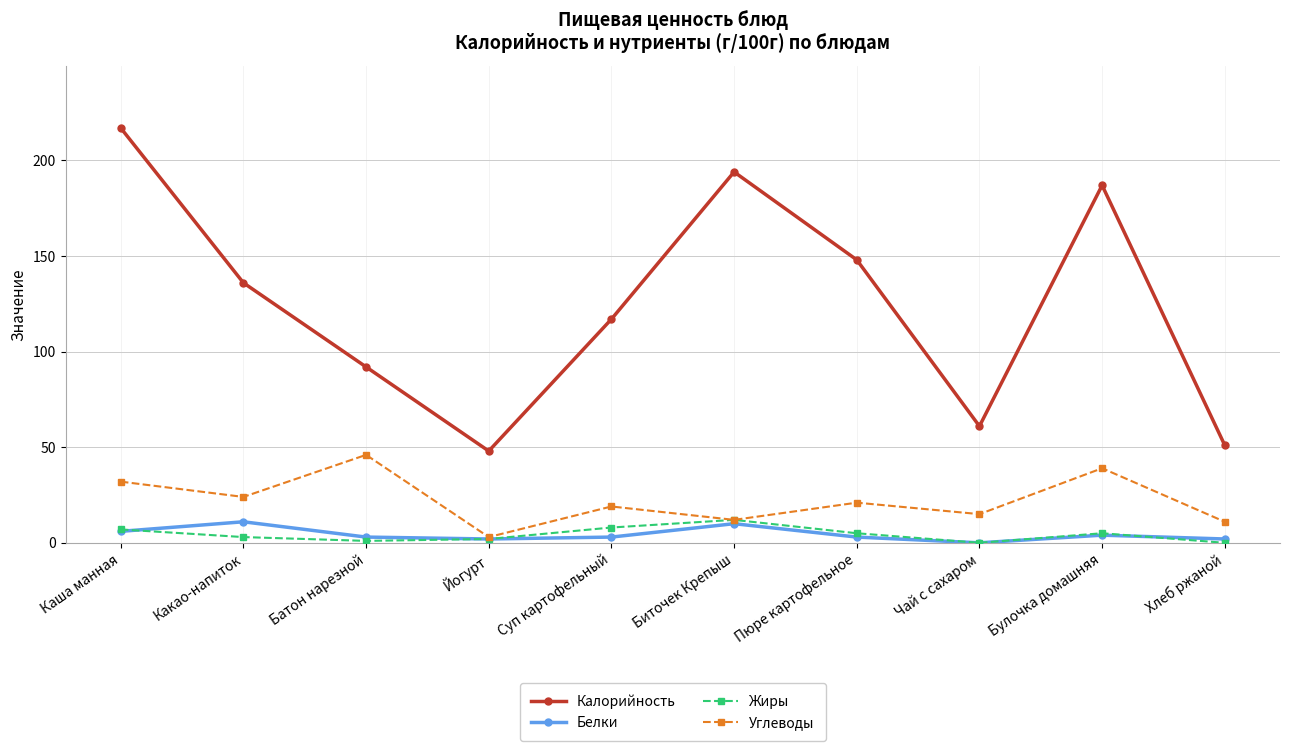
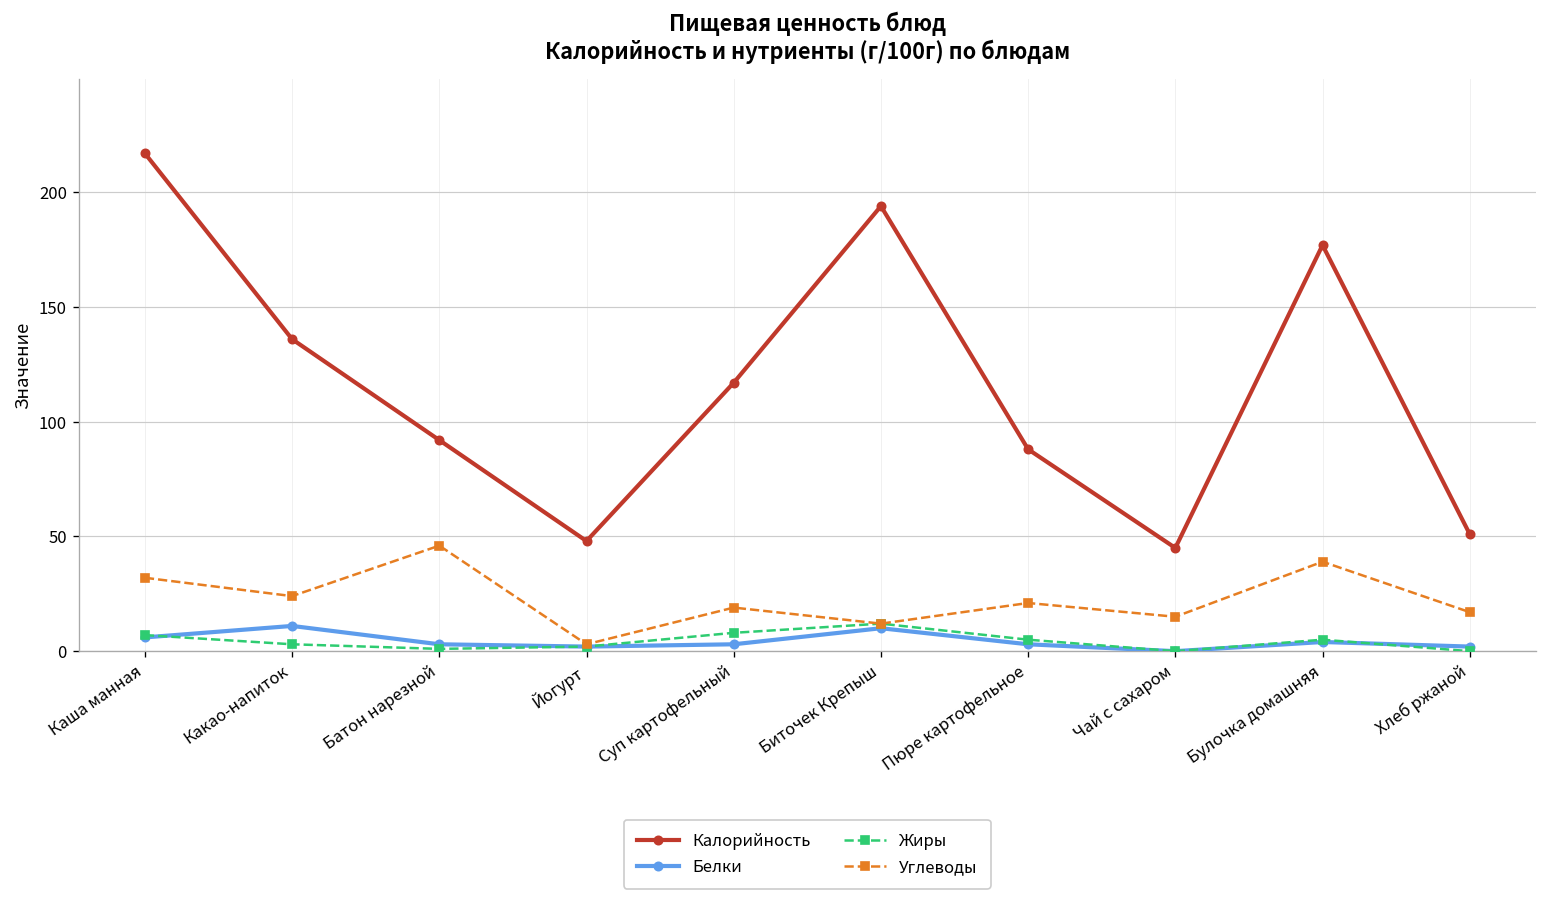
Калорийность, Пюре картофельное: 148 -> 88
Калорийность, Чай с сахаром: 61 -> 45
Калорийность, Булочка домашняя: 187 -> 177
Углеводы, Хлеб ржаной: 11 -> 17
